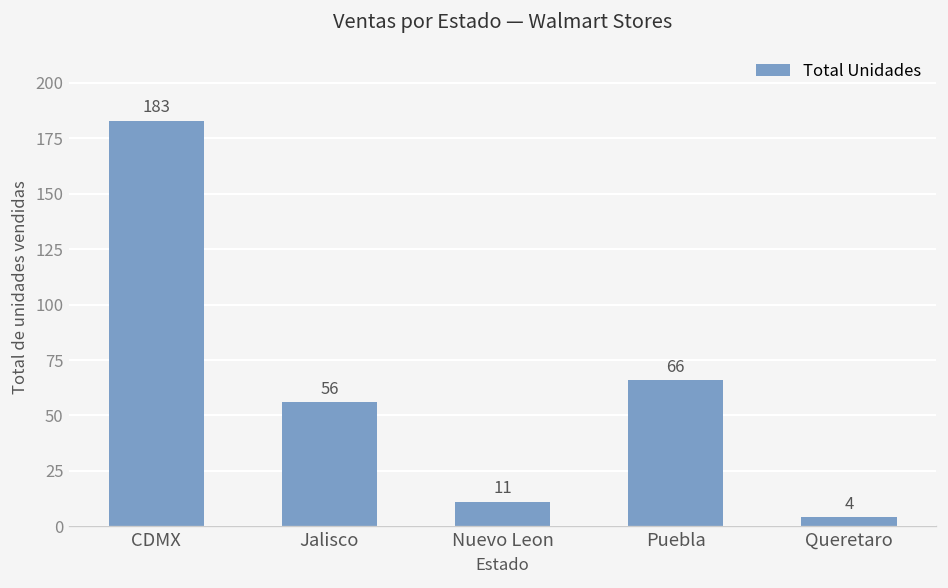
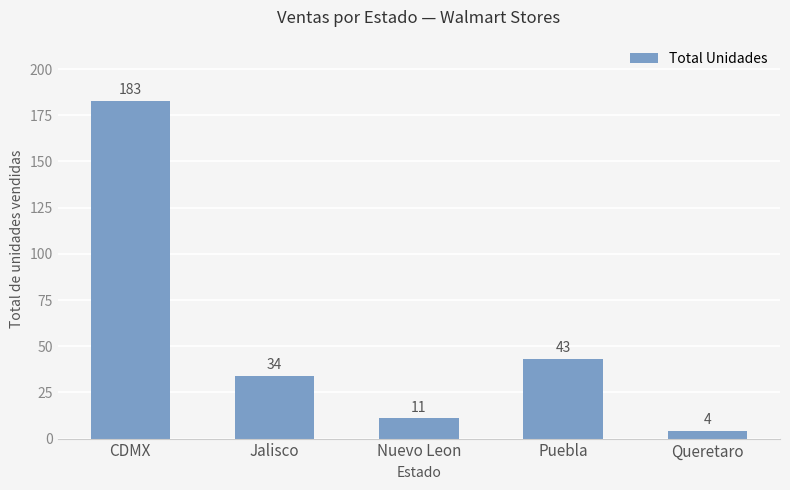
Jalisco: 56 -> 34
Puebla: 66 -> 43
